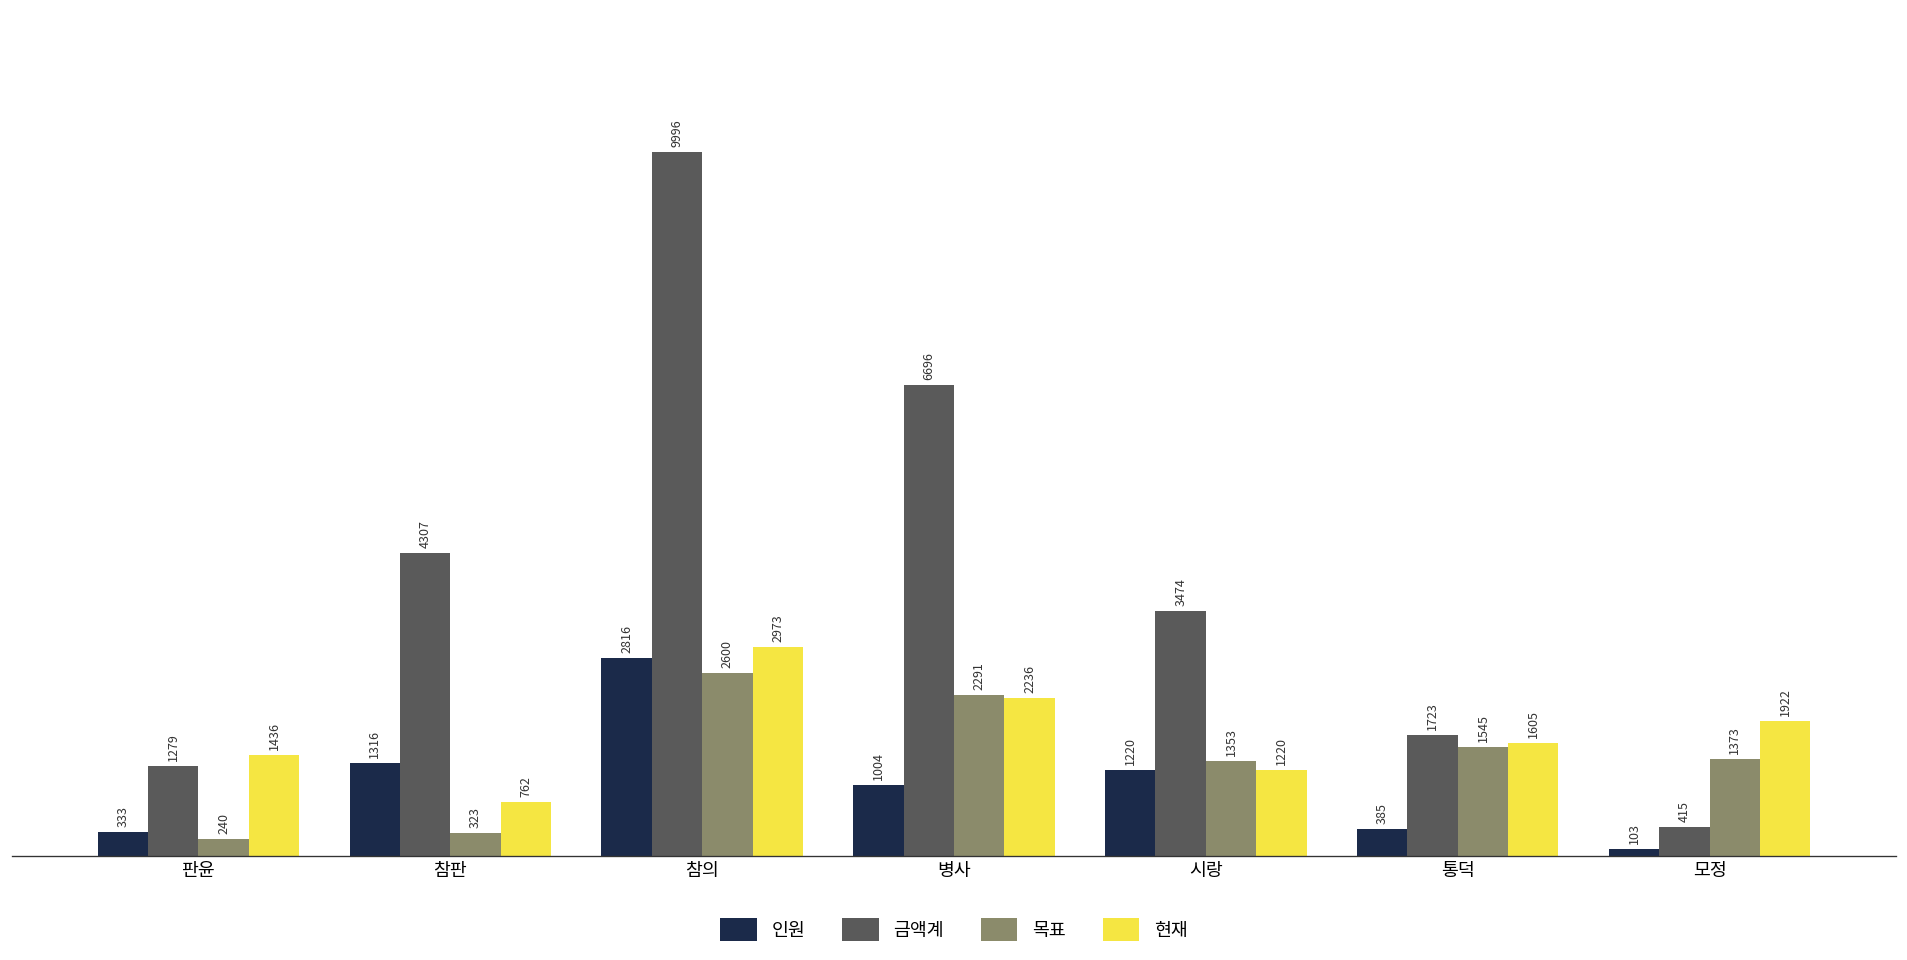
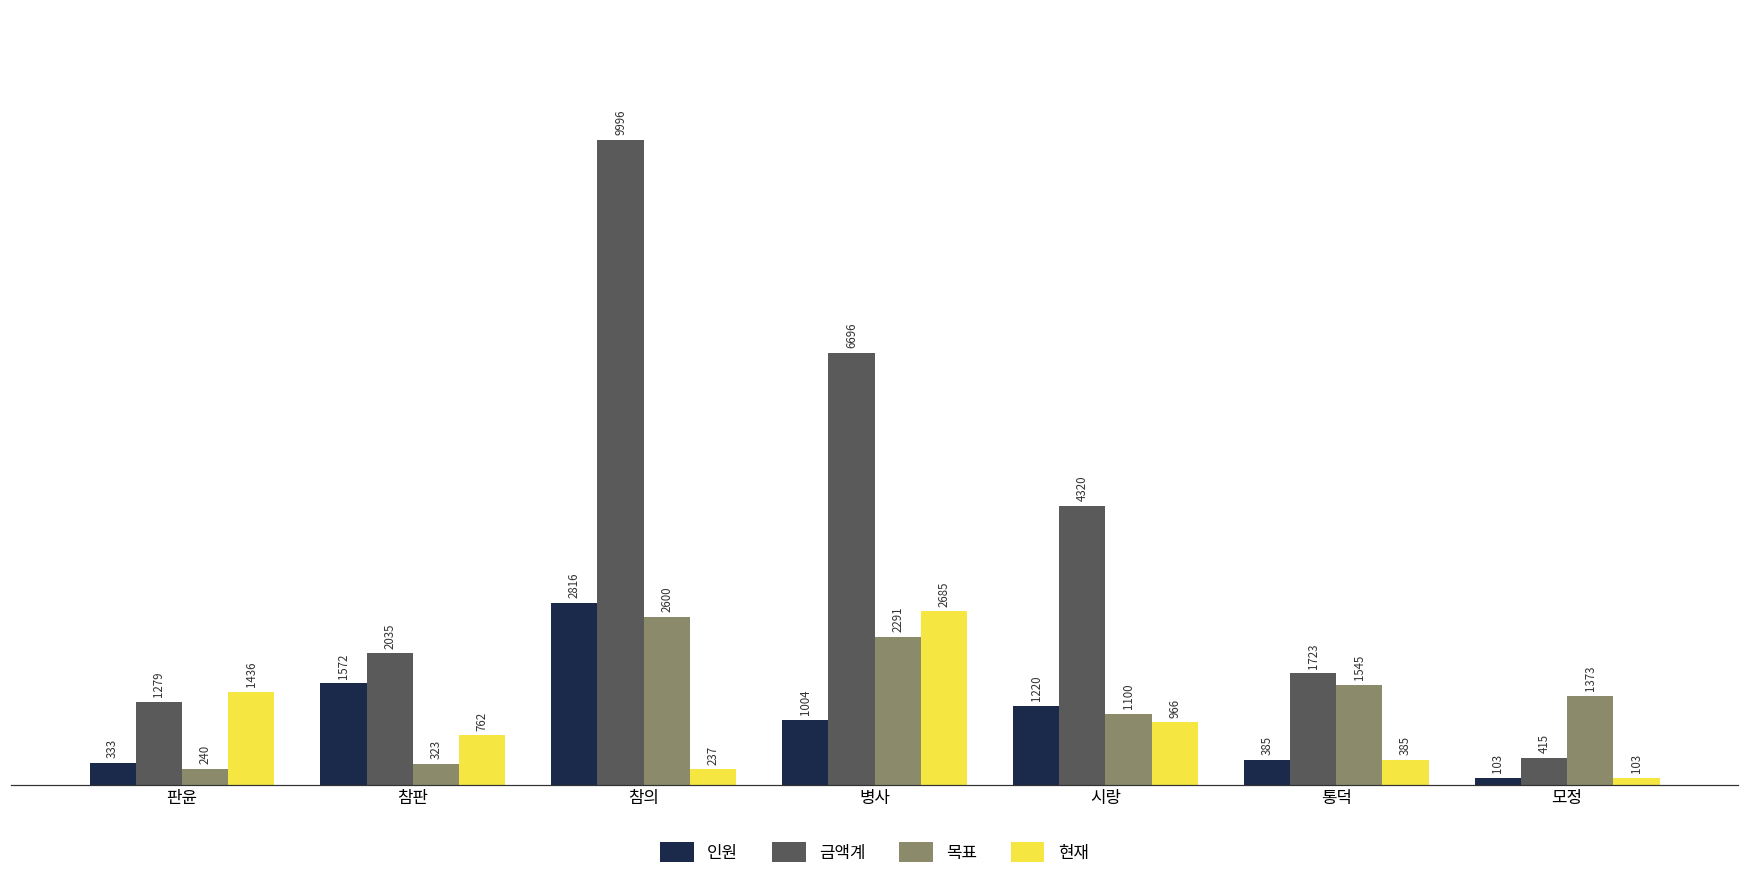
인원, 참판: 1316 -> 1572
금액계, 참판: 4307 -> 2035
현재, 참의: 2973 -> 237
현재, 병사: 2236 -> 2685
금액계, 시랑: 3474 -> 4320
목표, 시랑: 1353 -> 1100
현재, 시랑: 1220 -> 966
현재, 통덕: 1605 -> 385
현재, 모정: 1922 -> 103
